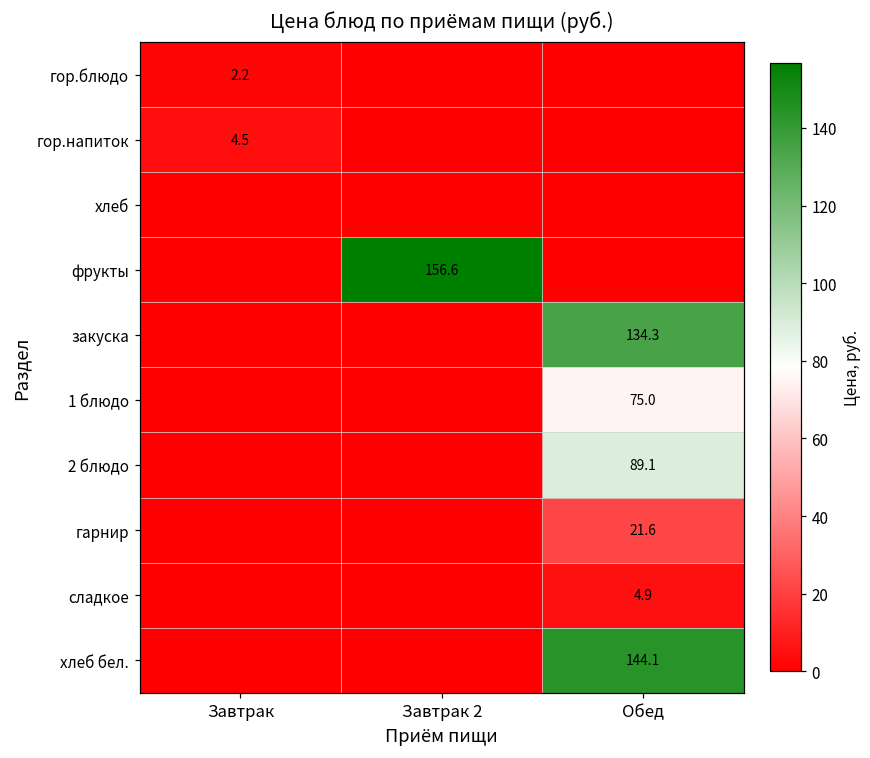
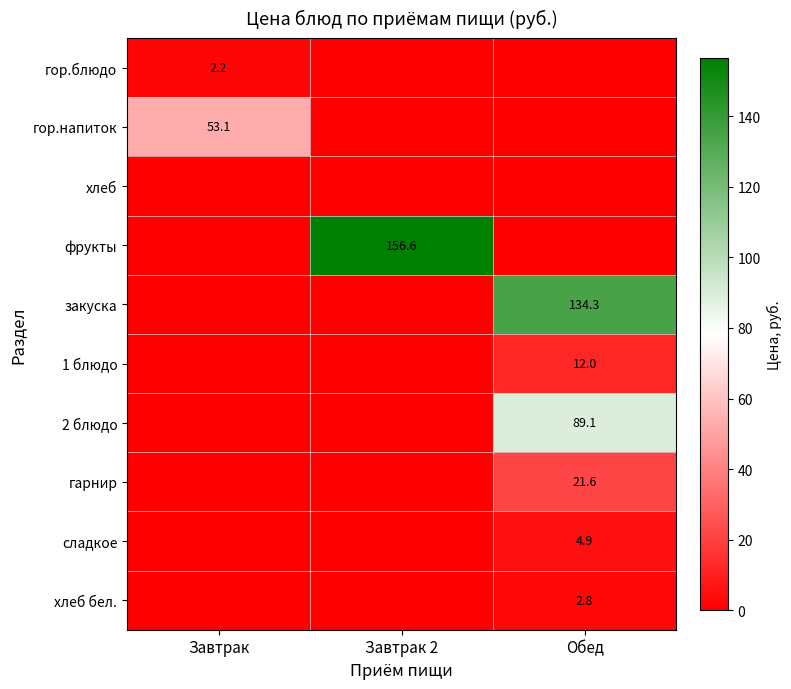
гор.напиток, Завтрак: 4.5 -> 53.1
1 блюдо, Обед: 75.0 -> 12.0
хлеб бел., Обед: 144.1 -> 2.8
